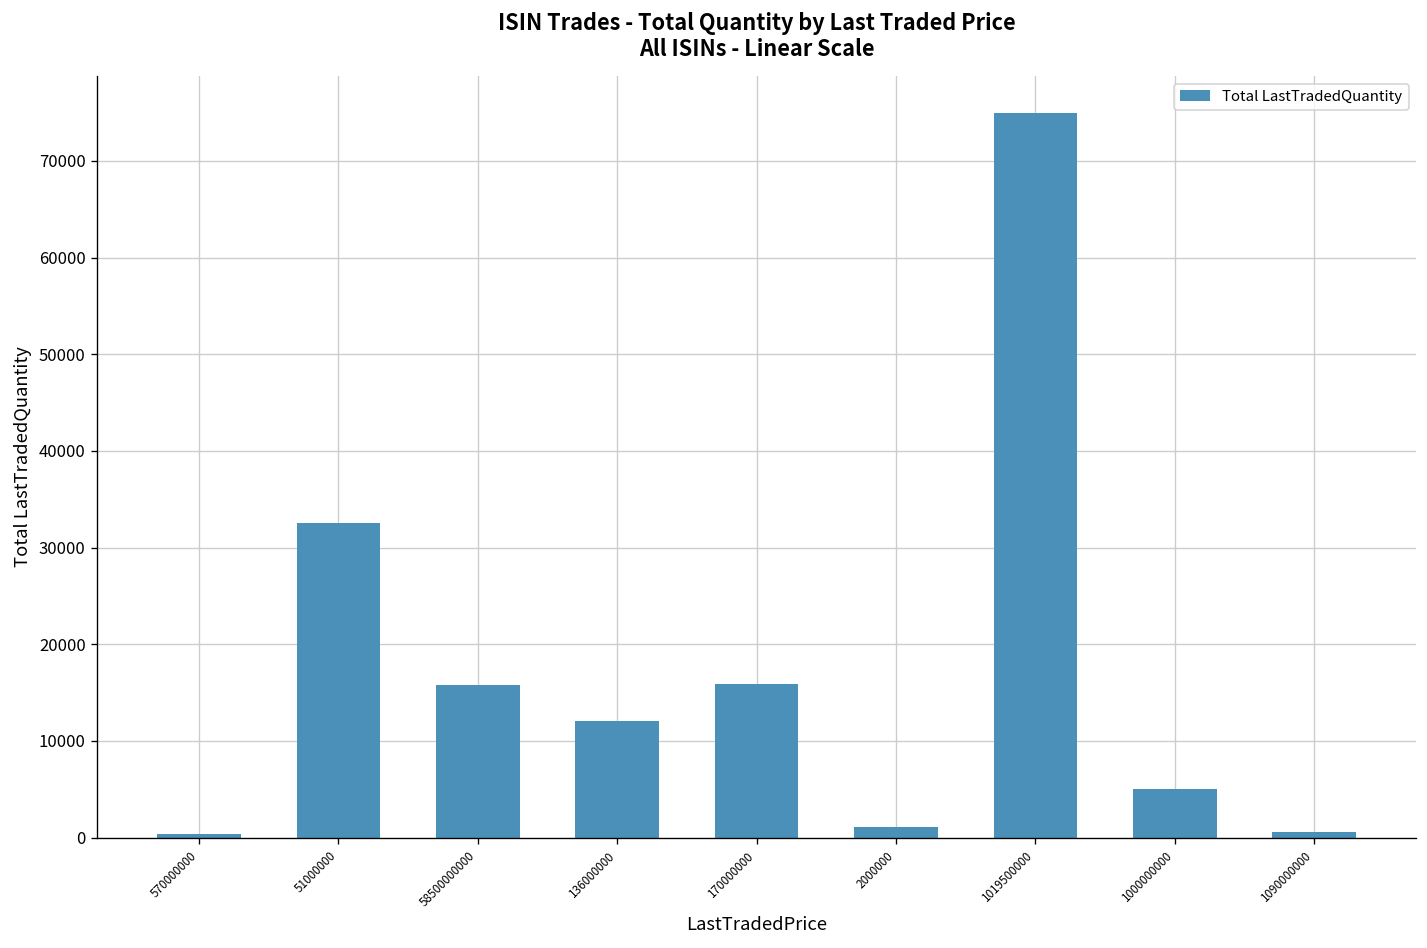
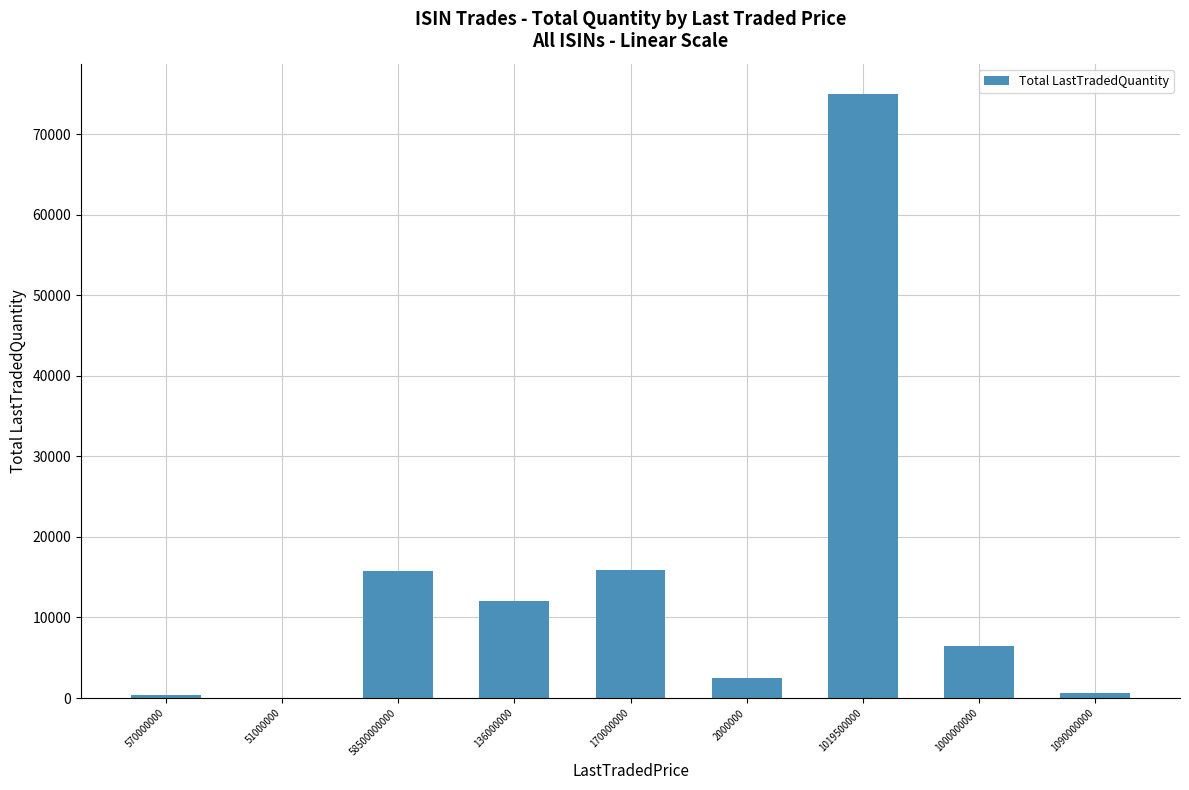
51000000: 33000 -> 0
2000000: 1000 -> 3000
1000000000: 5000 -> 6000
